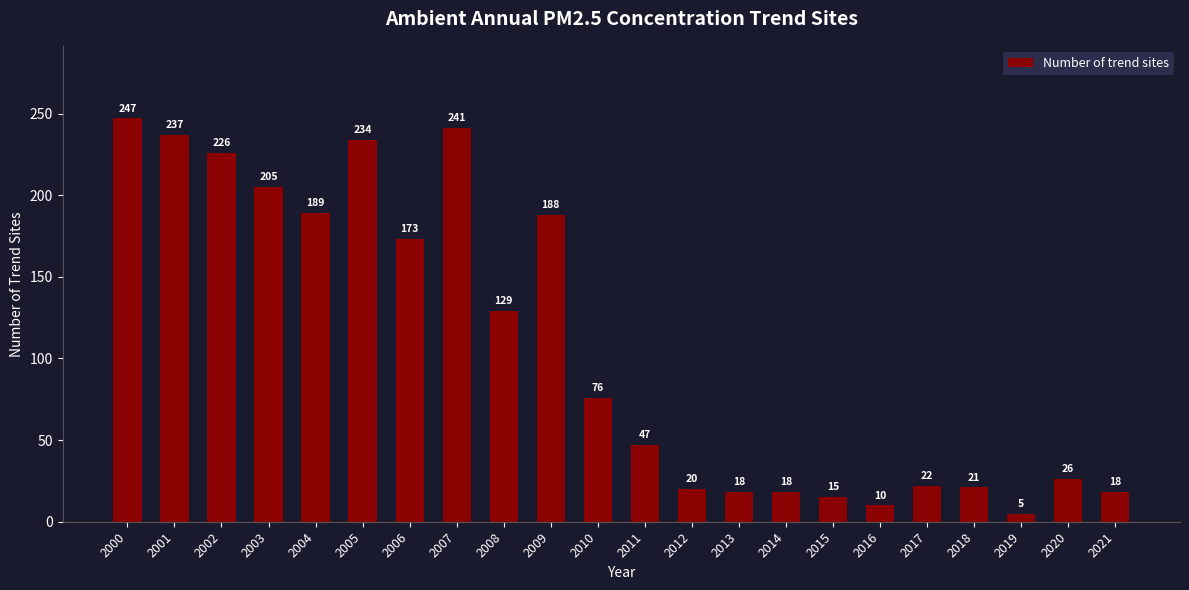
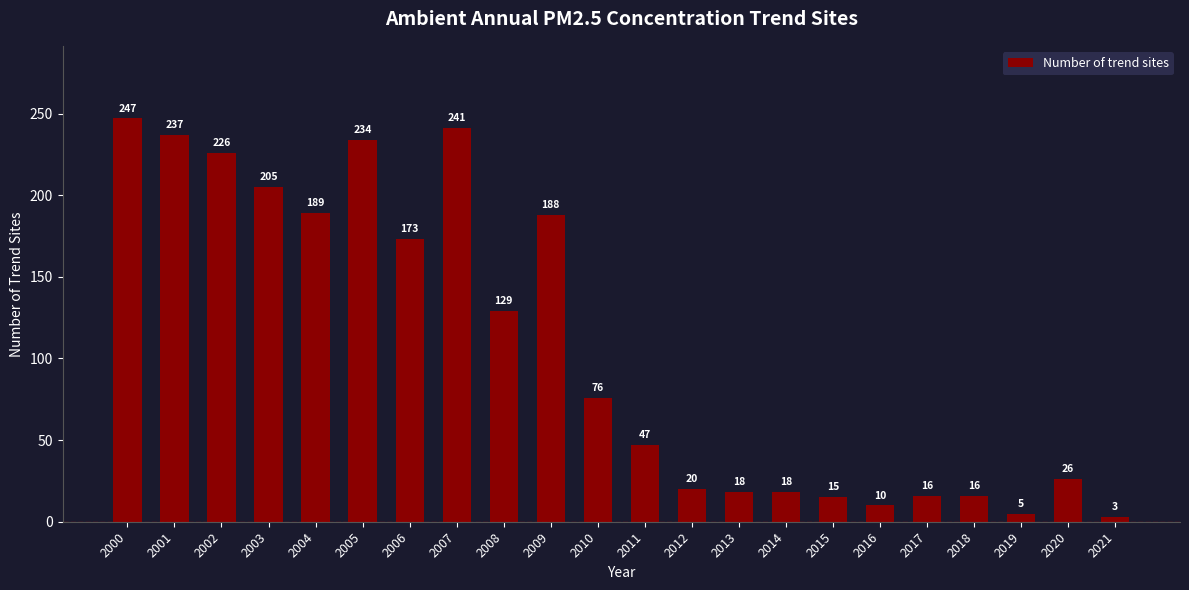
2017: 22 -> 16
2018: 21 -> 16
2021: 18 -> 3
